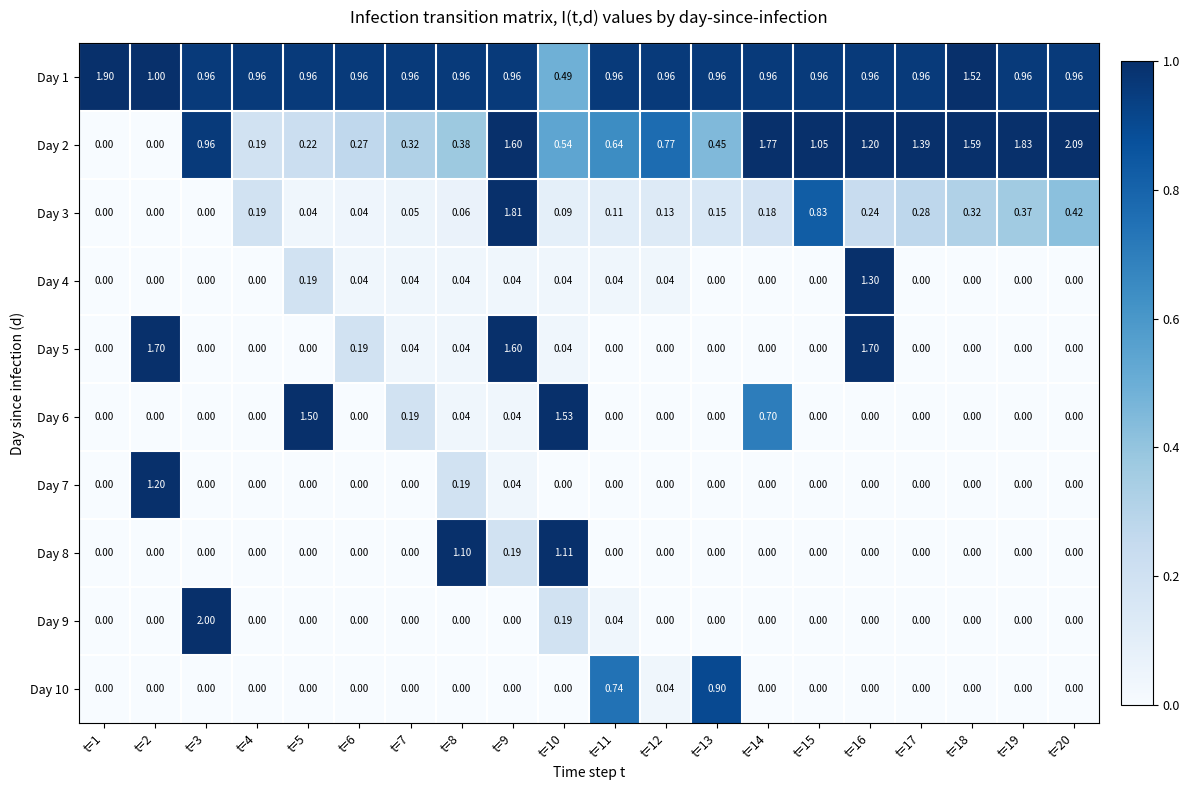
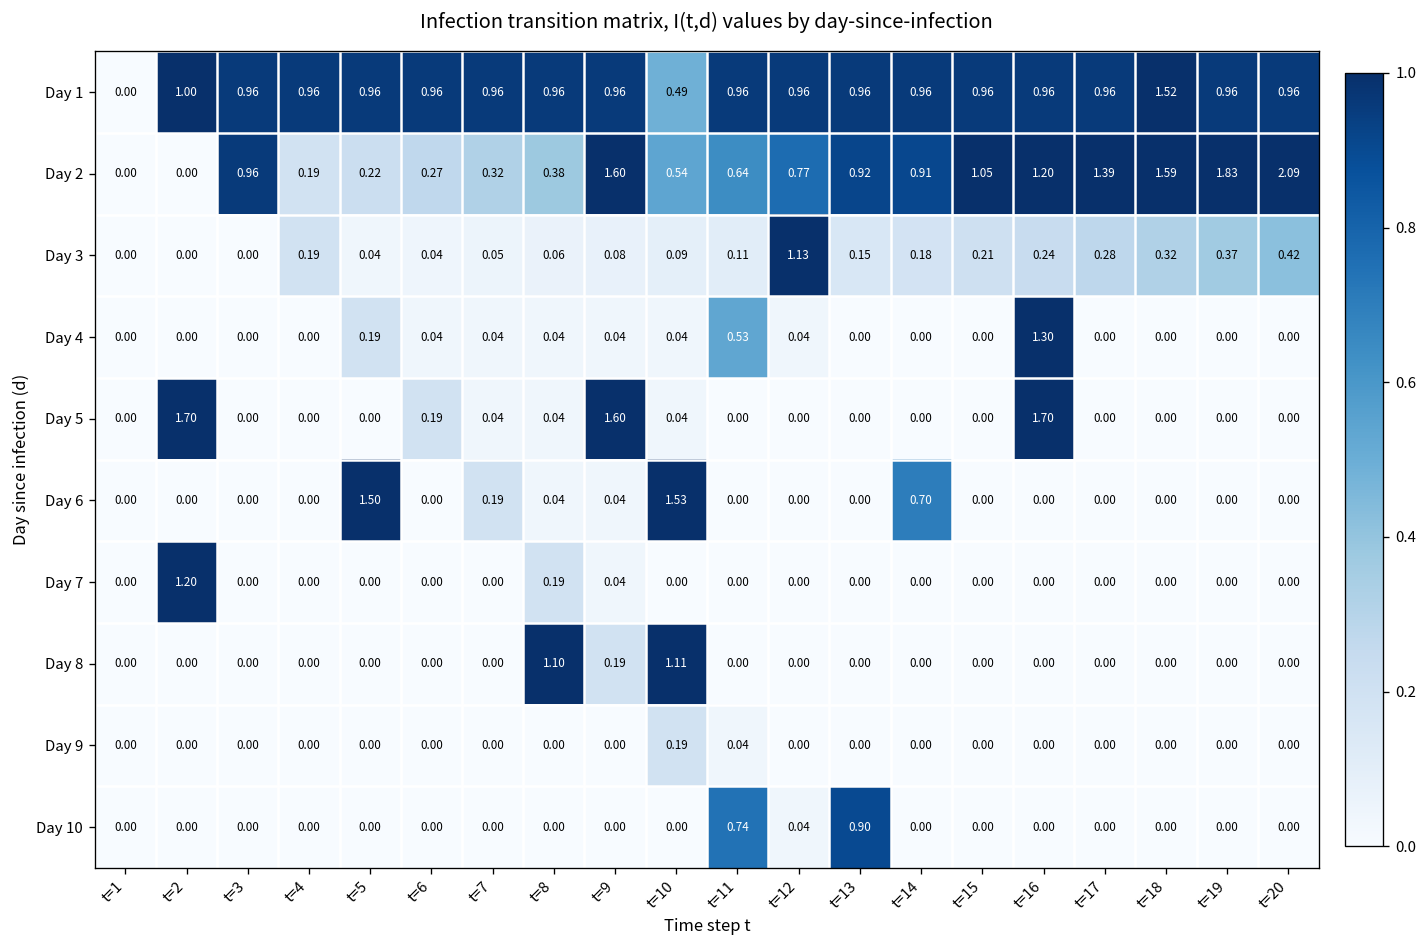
Day 1, t=1: 1.90 -> 0.00
Day 2, t=13: 0.45 -> 0.92
Day 2, t=14: 1.77 -> 0.91
Day 3, t=9: 1.81 -> 0.08
Day 3, t=12: 0.13 -> 1.13
Day 3, t=15: 0.83 -> 0.21
Day 4, t=11: 0.04 -> 0.53
Day 9, t=3: 2.00 -> 0.00
